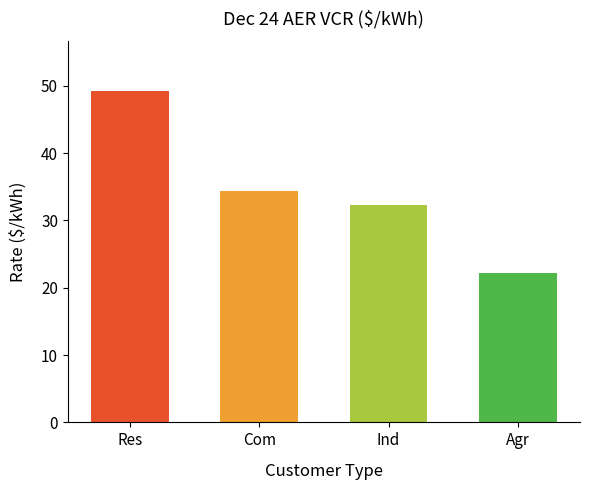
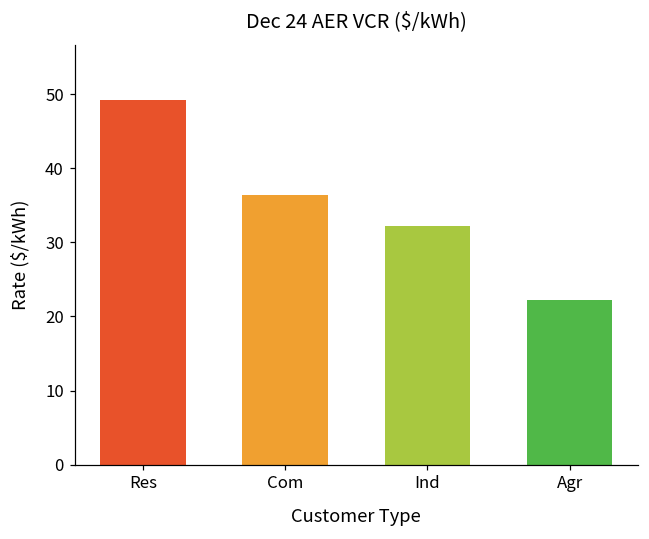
Com: 34 -> 36
